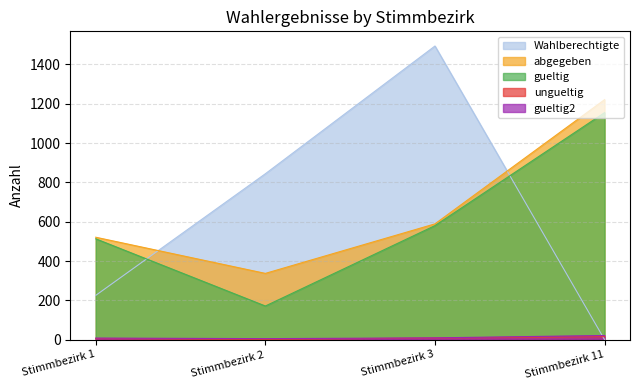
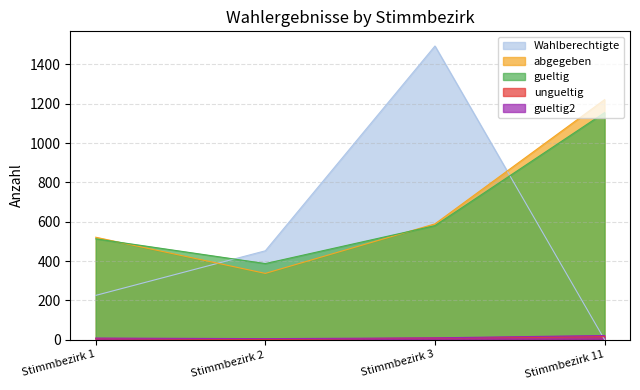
Wahlberechtigte, Stimmbezirk 2: 840 -> 450
gueltig, Stimmbezirk 2: 170 -> 390
